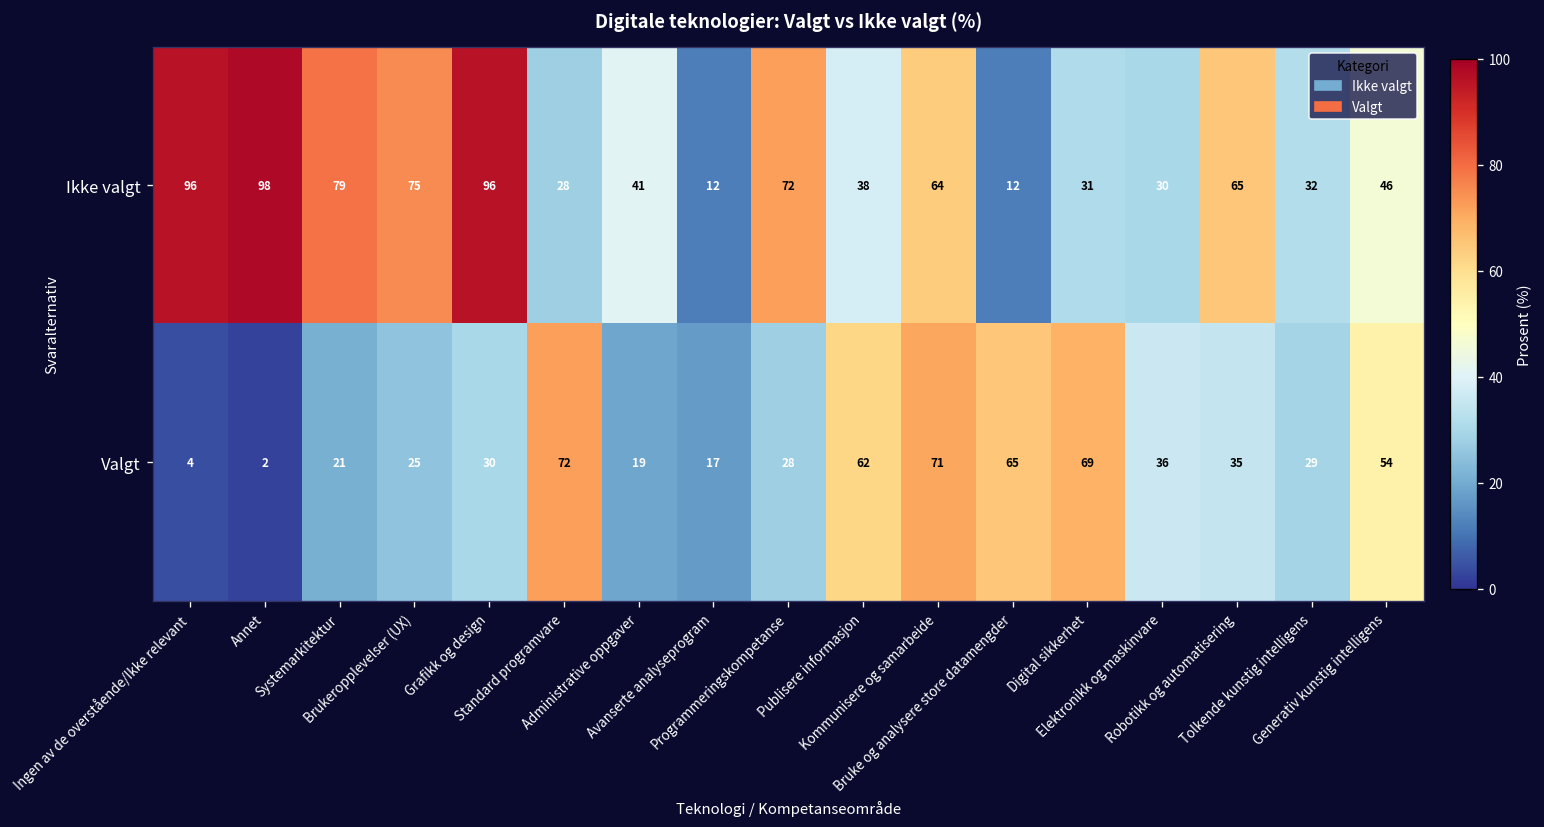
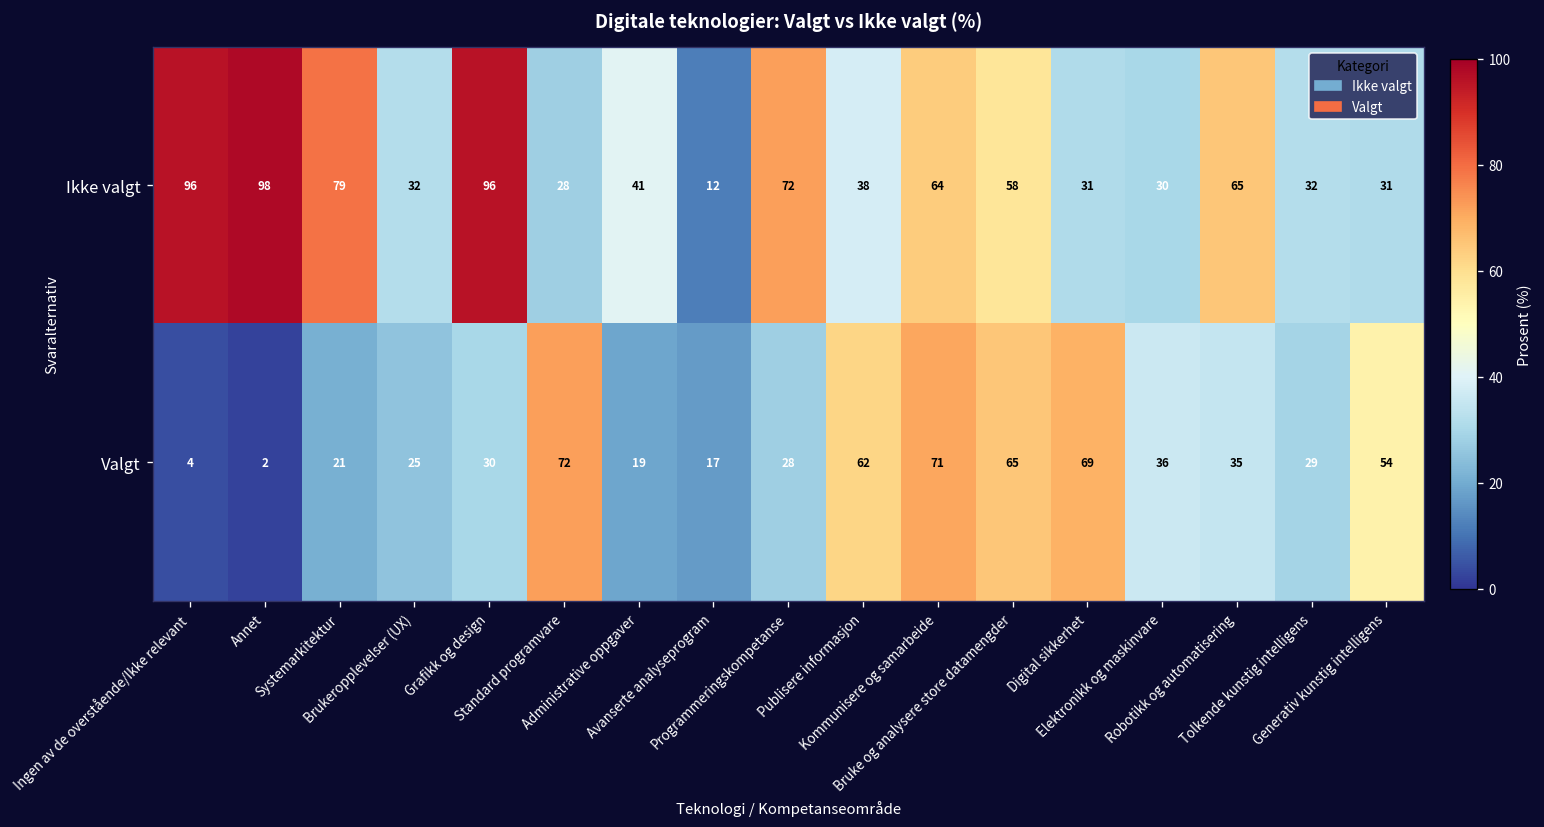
Ikke valgt, Brukeropplevelser (UX): 75 -> 32
Ikke valgt, Bruke og analysere store datamengder: 12 -> 58
Ikke valgt, Generativ kunstig intelligens: 46 -> 31
